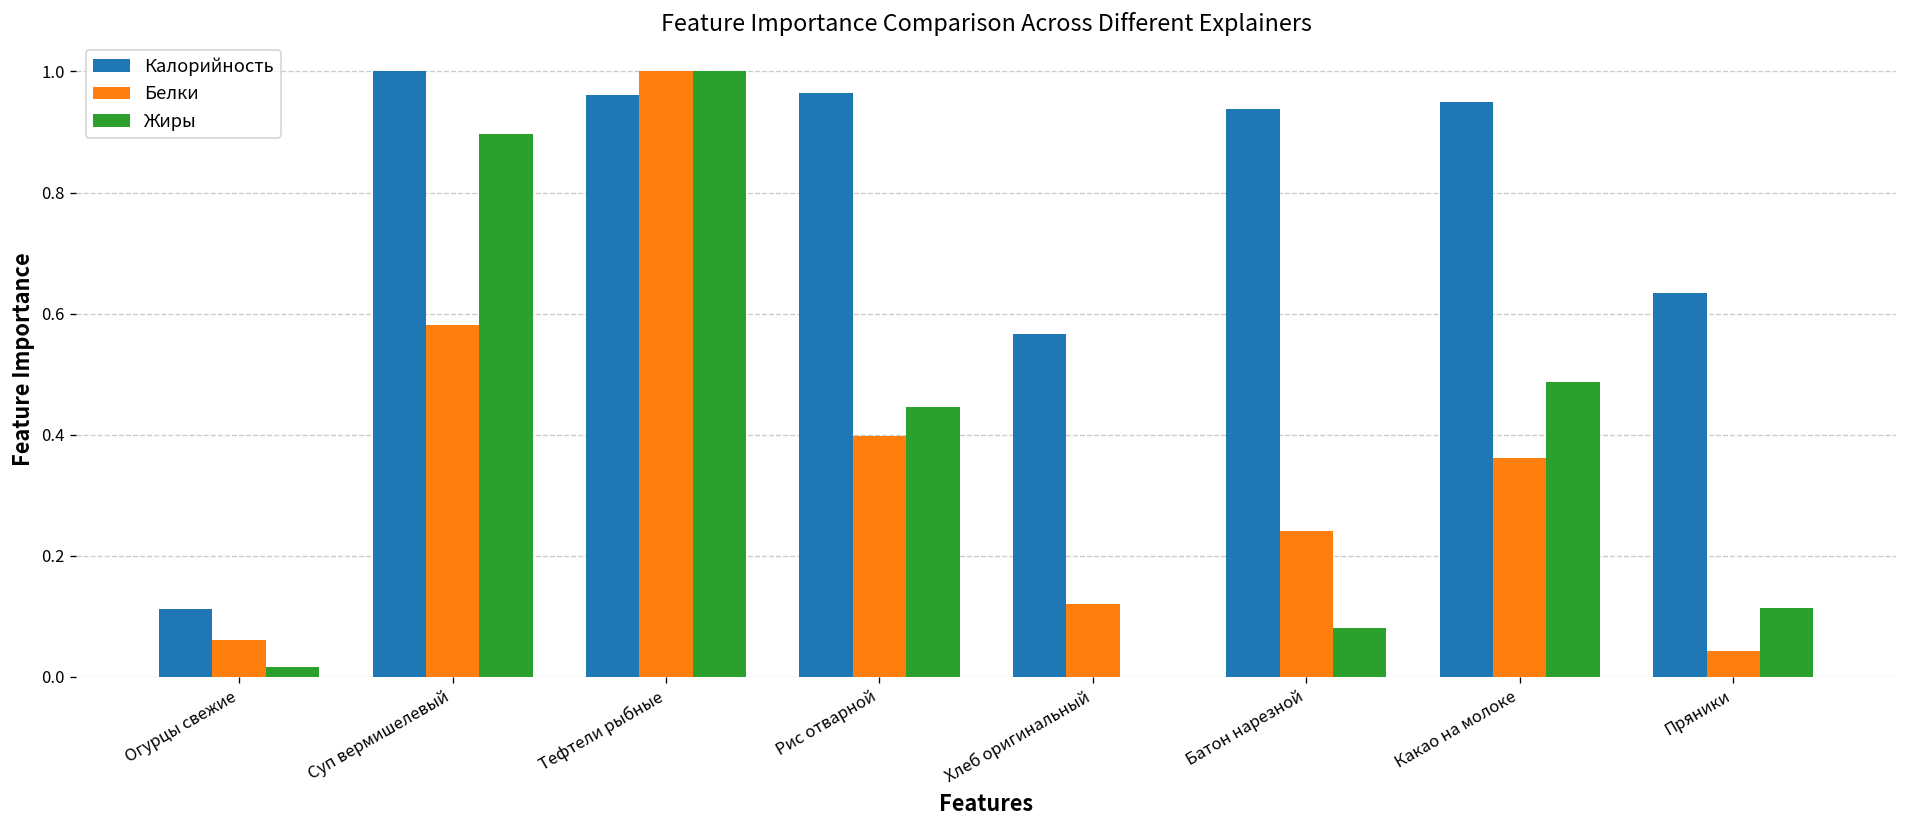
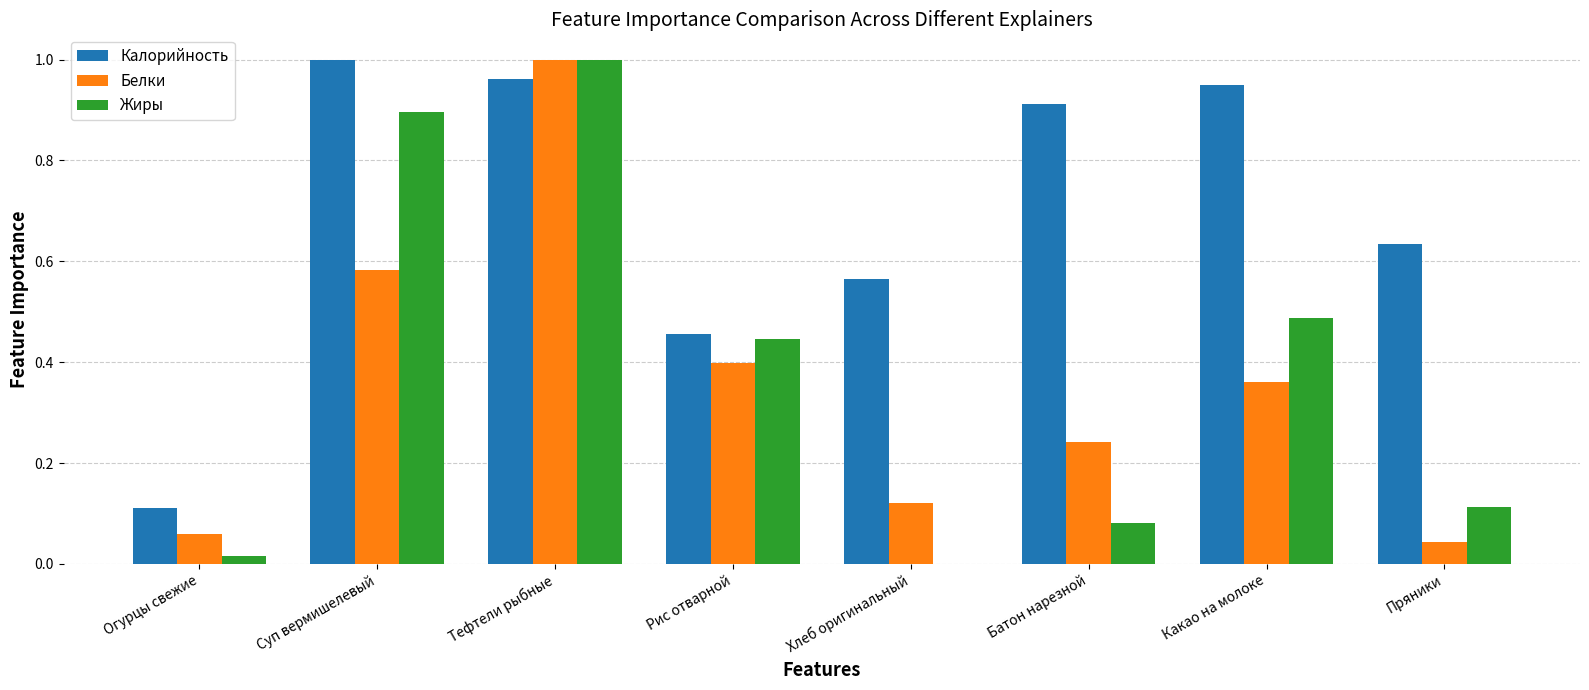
Калорийность, Рис отварной: 0.96 -> 0.46
Калорийность, Батон нарезной: 0.94 -> 0.91
